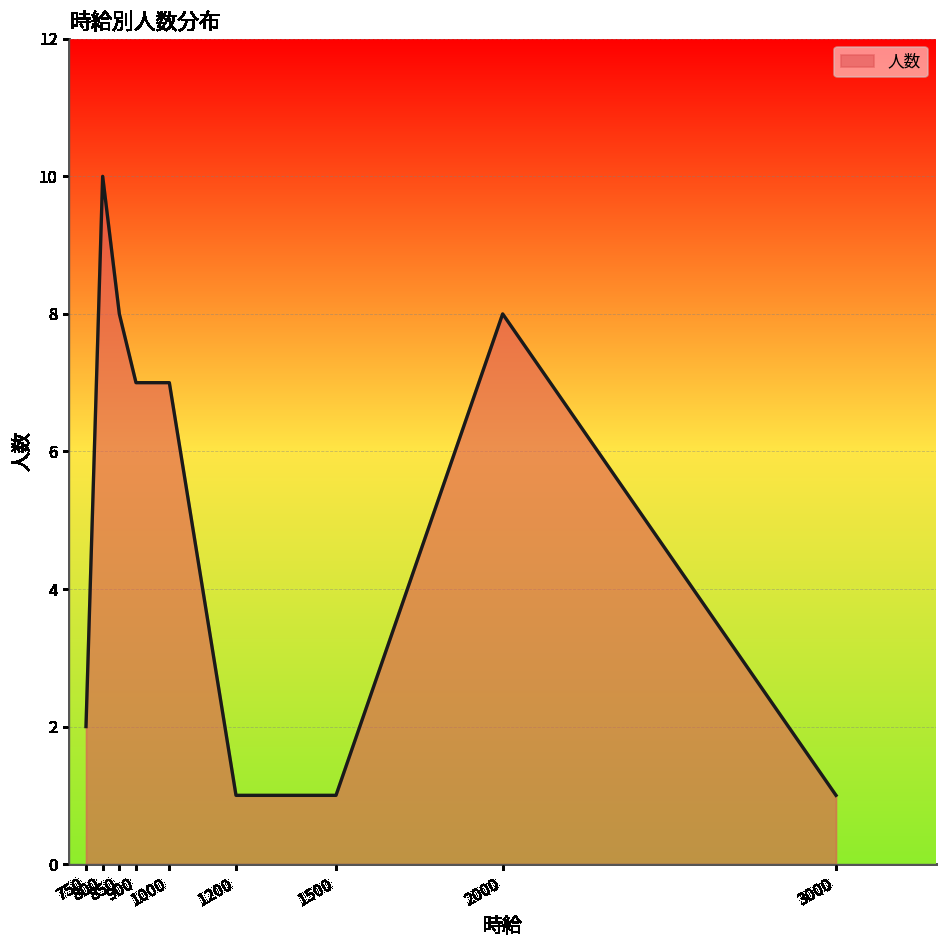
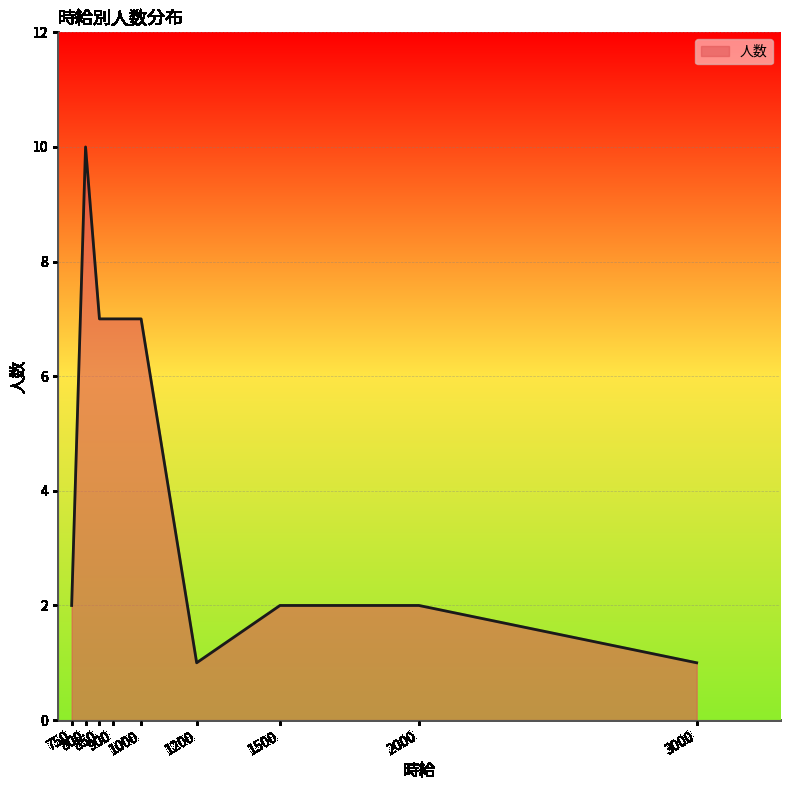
850: 8 -> 7
1500: 1 -> 2
2000: 8 -> 2
